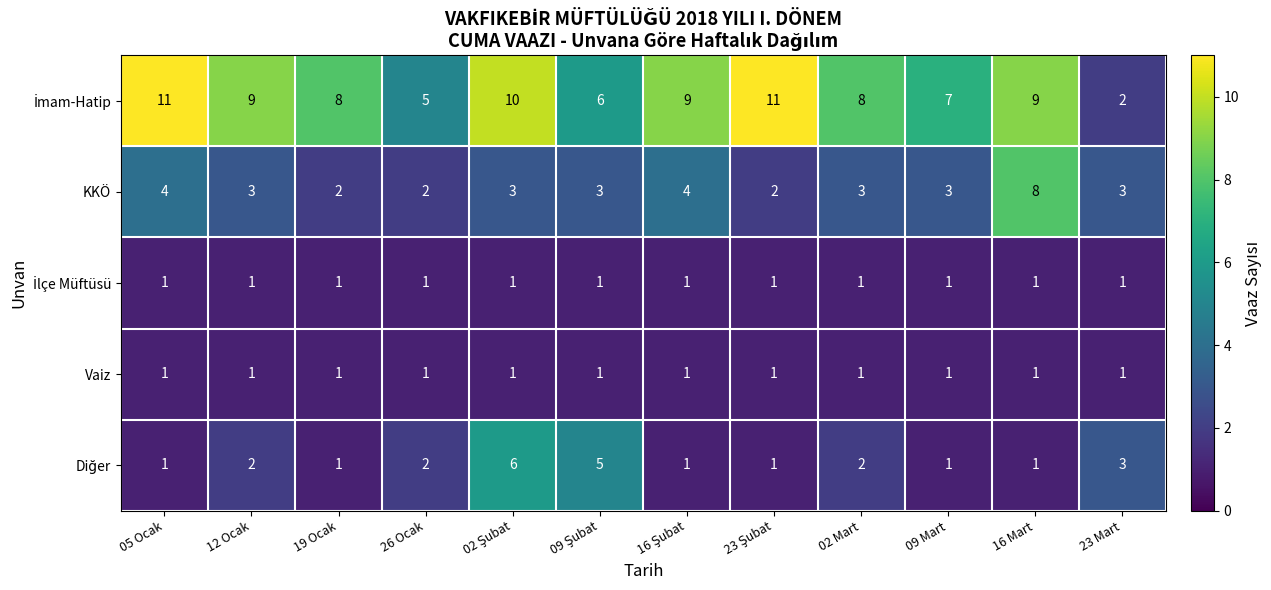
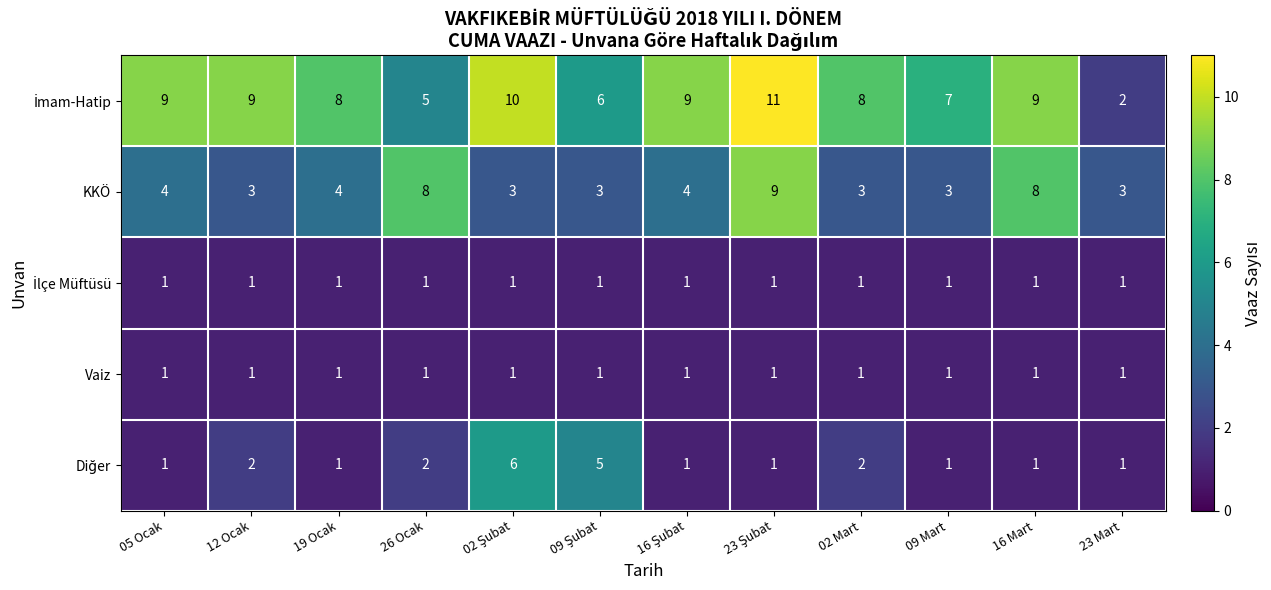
İmam-Hatip, 05 Ocak: 11 -> 9
KKÖ, 19 Ocak: 2 -> 4
KKÖ, 26 Ocak: 2 -> 8
KKÖ, 23 Şubat: 2 -> 9
Diğer, 23 Mart: 3 -> 1
